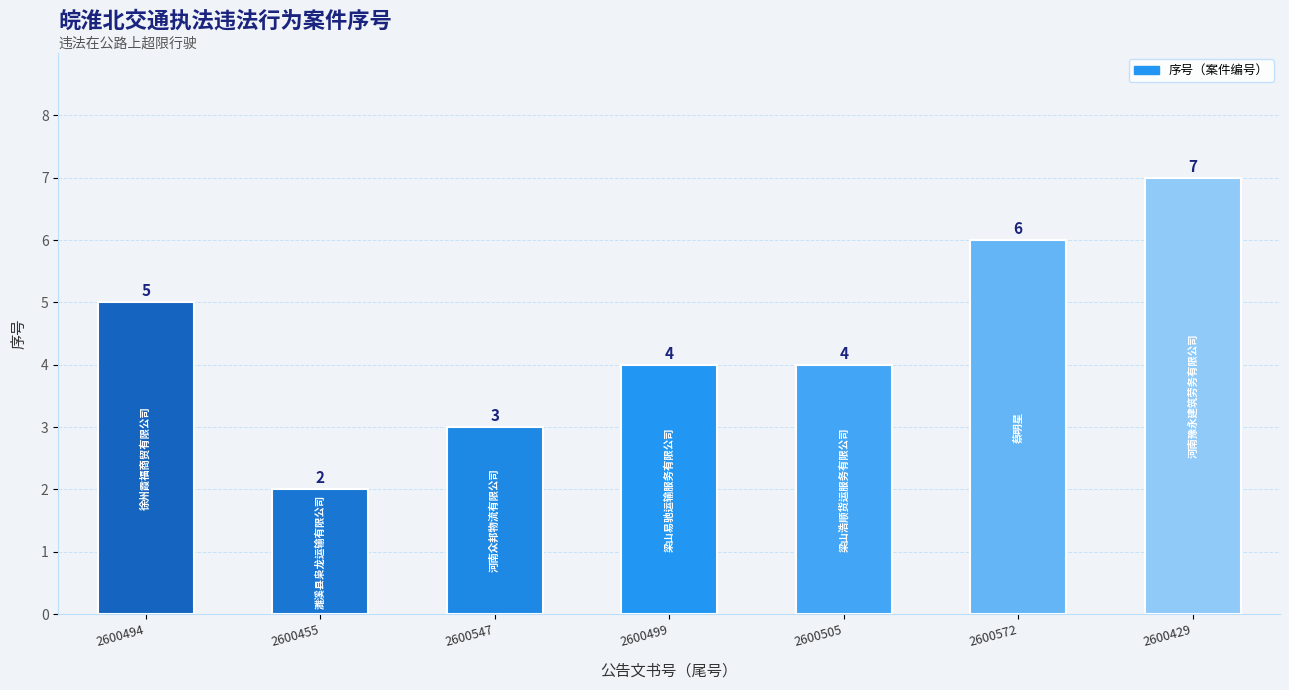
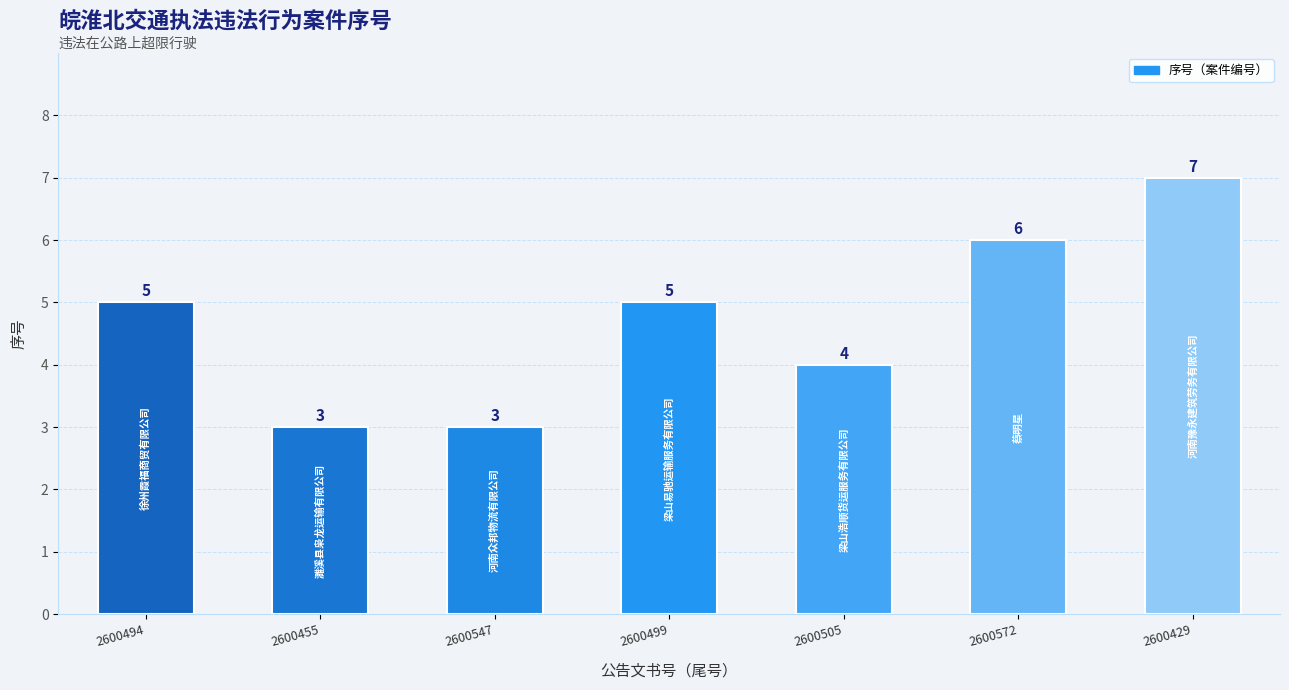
2600455: 2 -> 3
2600499: 4 -> 5
